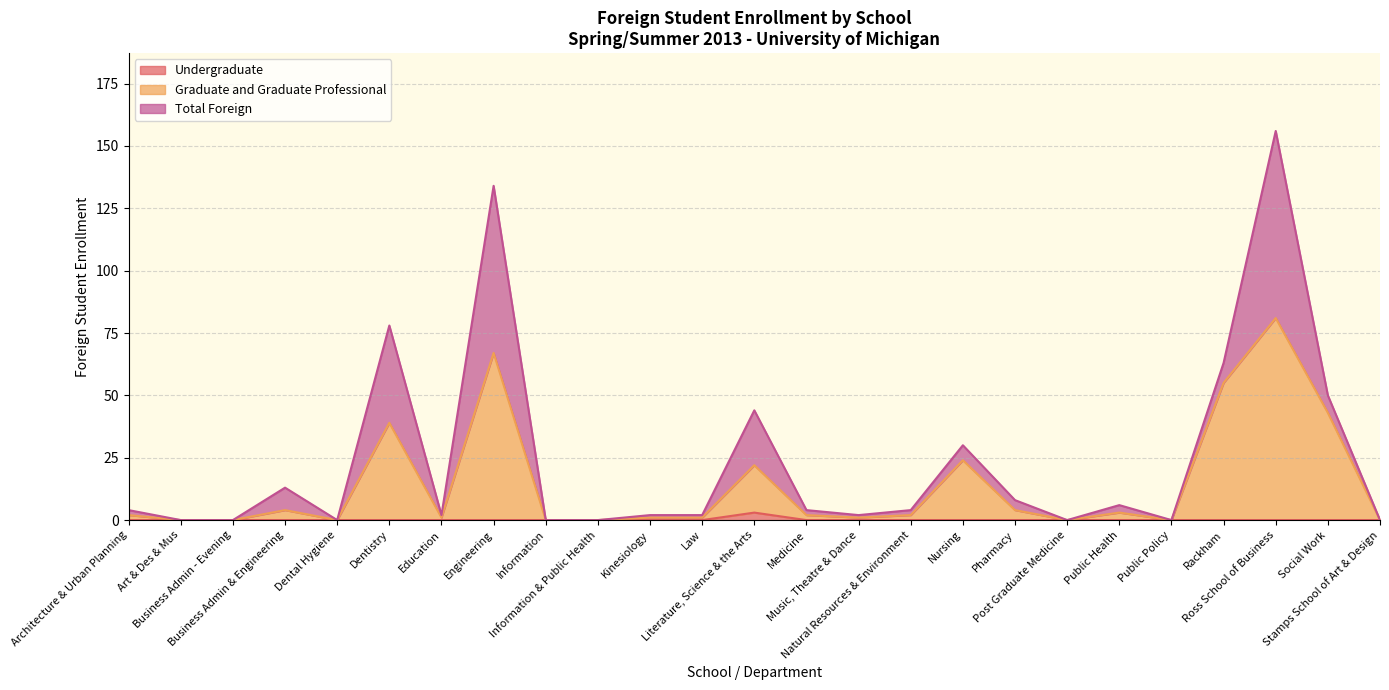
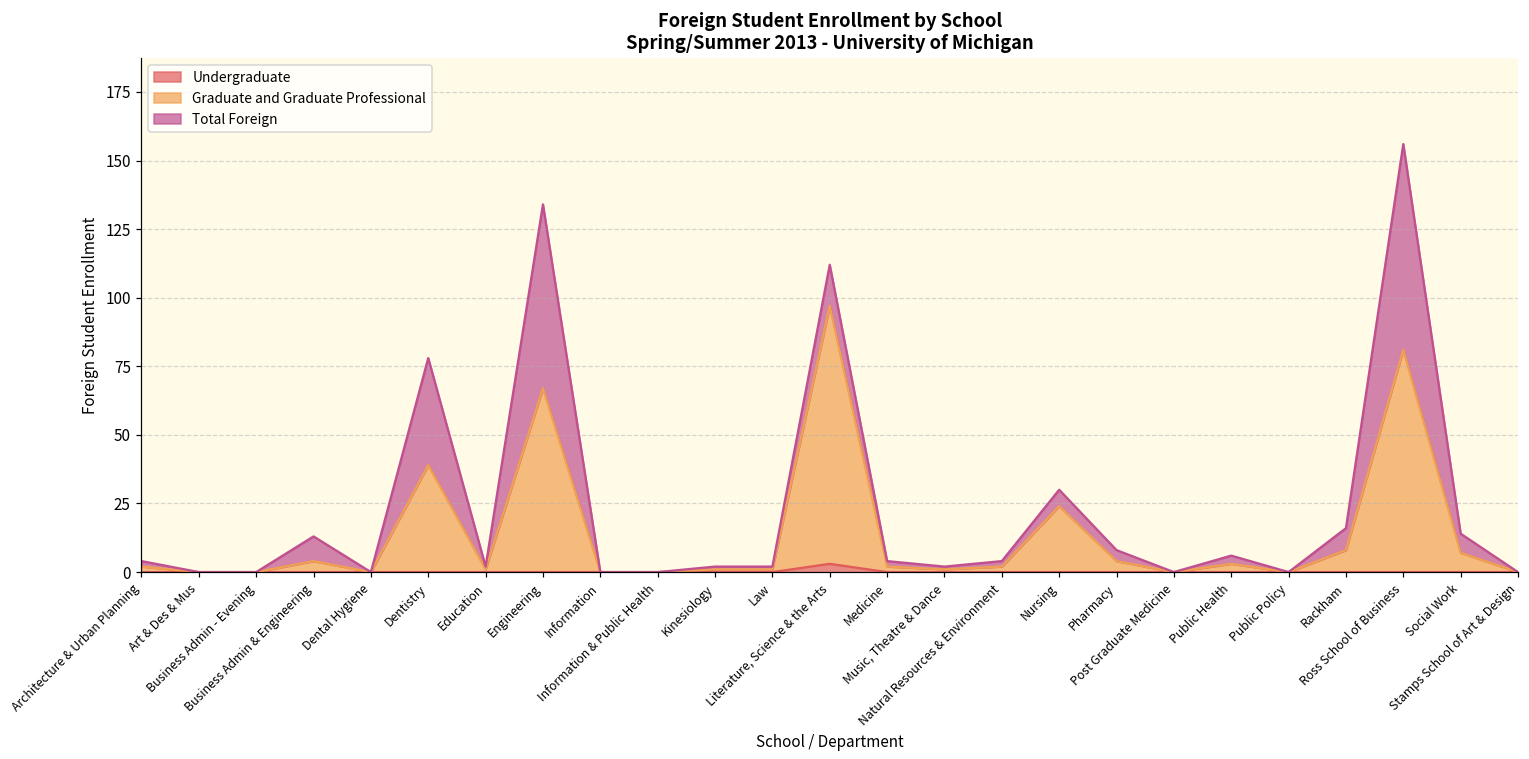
Graduate and Graduate Professional, Literature, Science & the Arts: 19 -> 94
Total Foreign, Literature, Science & the Arts: 22 -> 15
Graduate and Graduate Professional, Rackham: 55 -> 8
Graduate and Graduate Professional, Social Work: 43 -> 7
